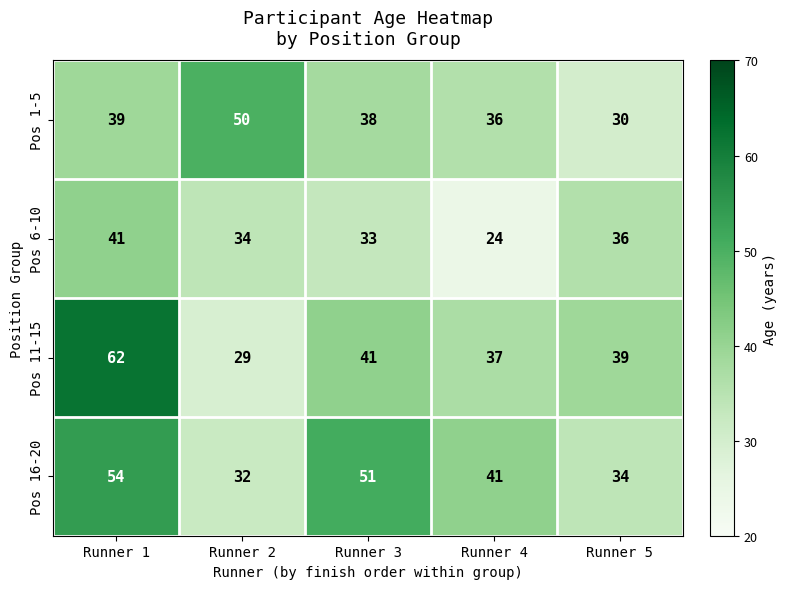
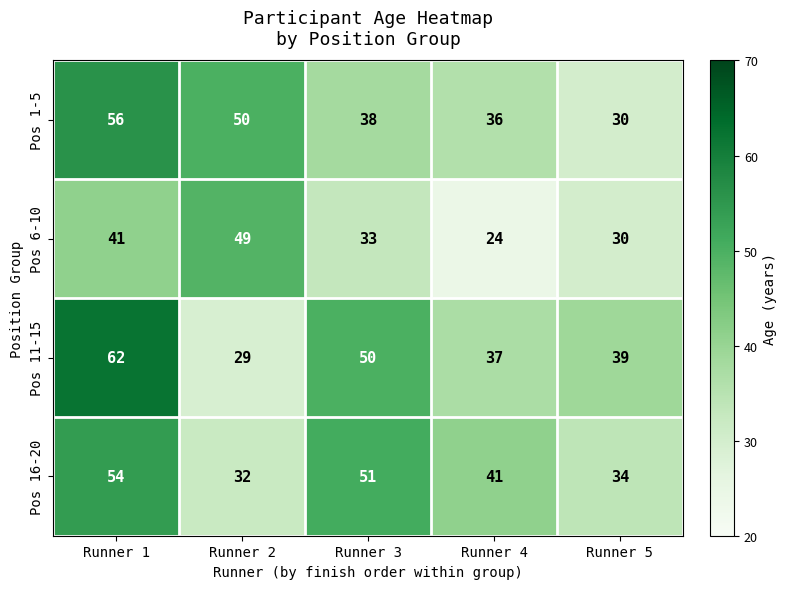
Pos 1-5, Runner 1: 39 -> 56
Pos 6-10, Runner 2: 34 -> 49
Pos 6-10, Runner 5: 36 -> 30
Pos 11-15, Runner 3: 41 -> 50
